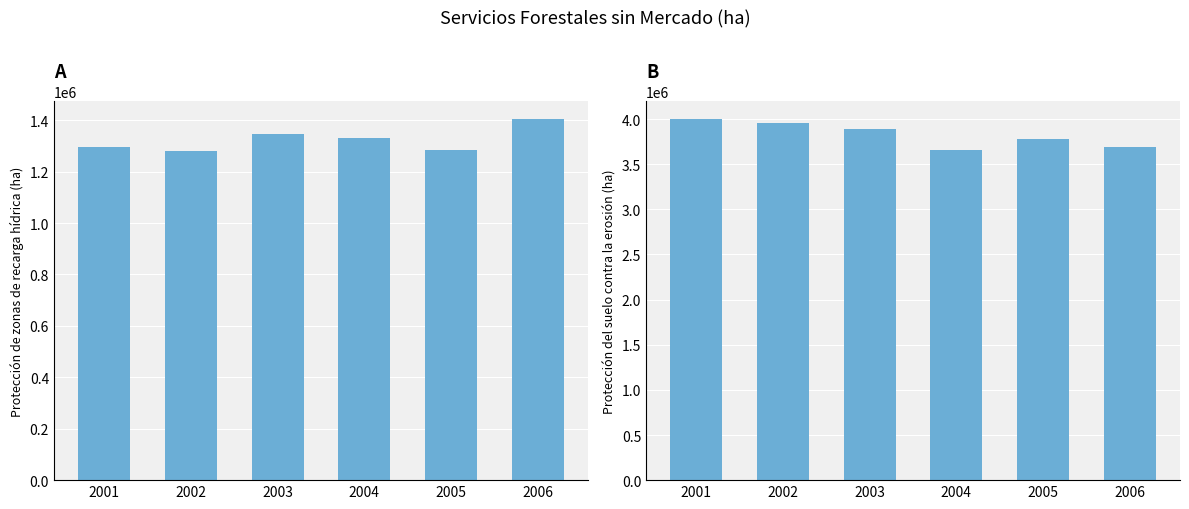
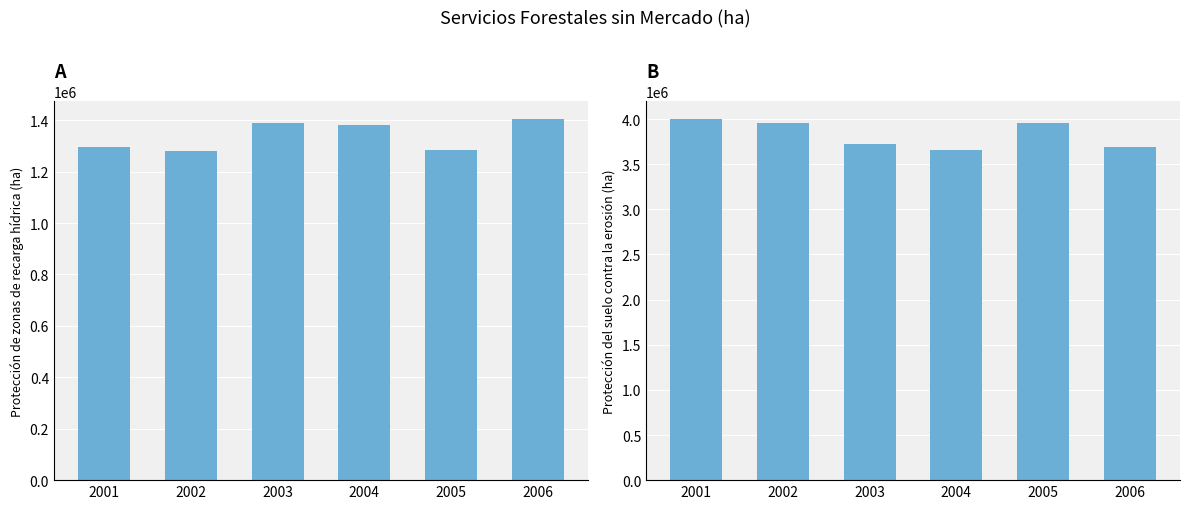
A, 2003: 1350000 -> 1390000
A, 2004: 1330000 -> 1380000
B, 2003: 3900000 -> 3700000
B, 2005: 3800000 -> 4000000
